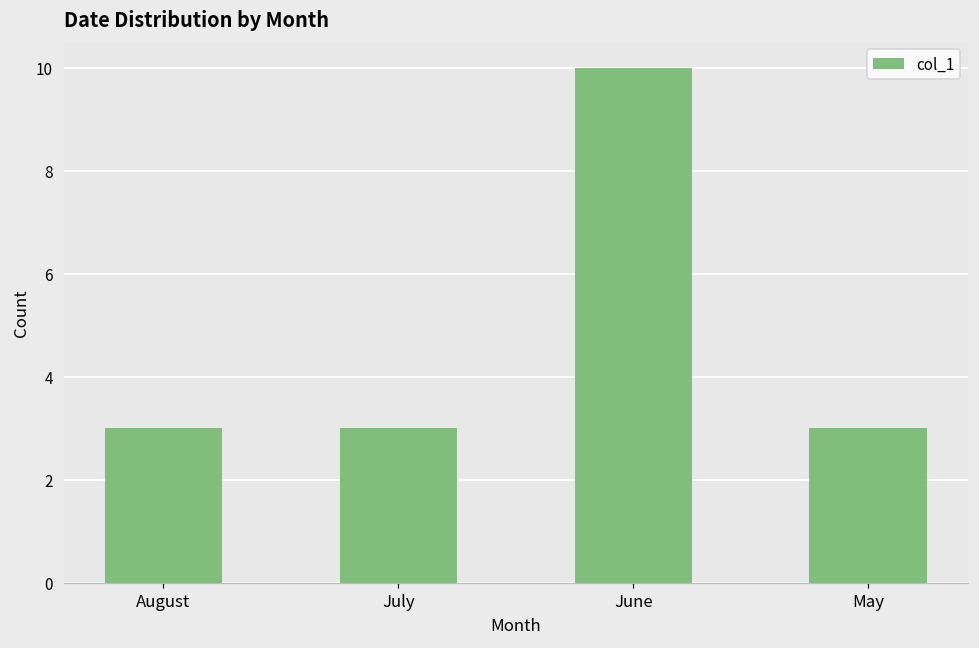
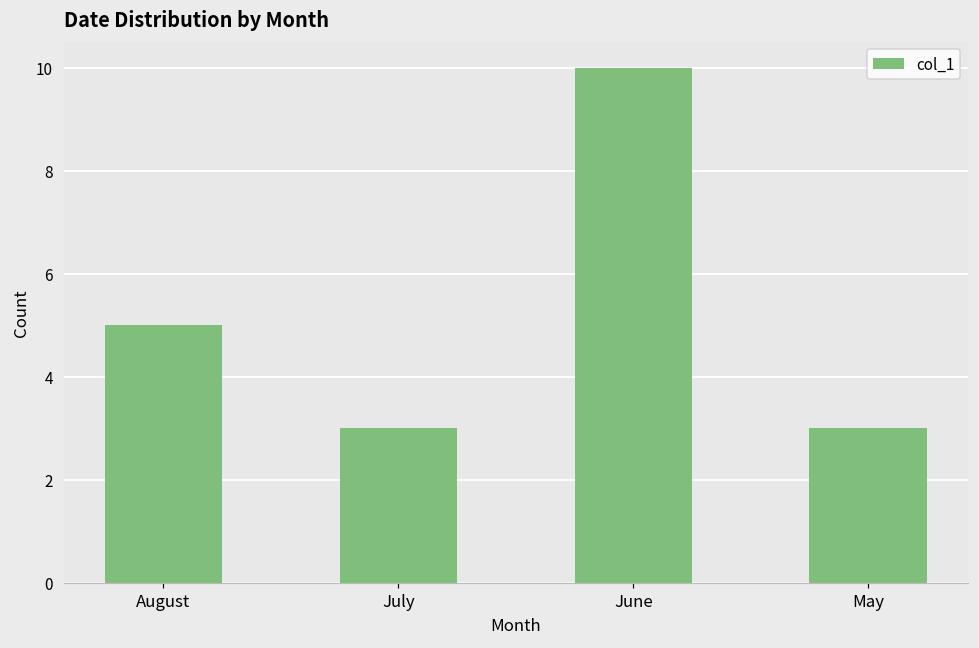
August: 3 -> 5
